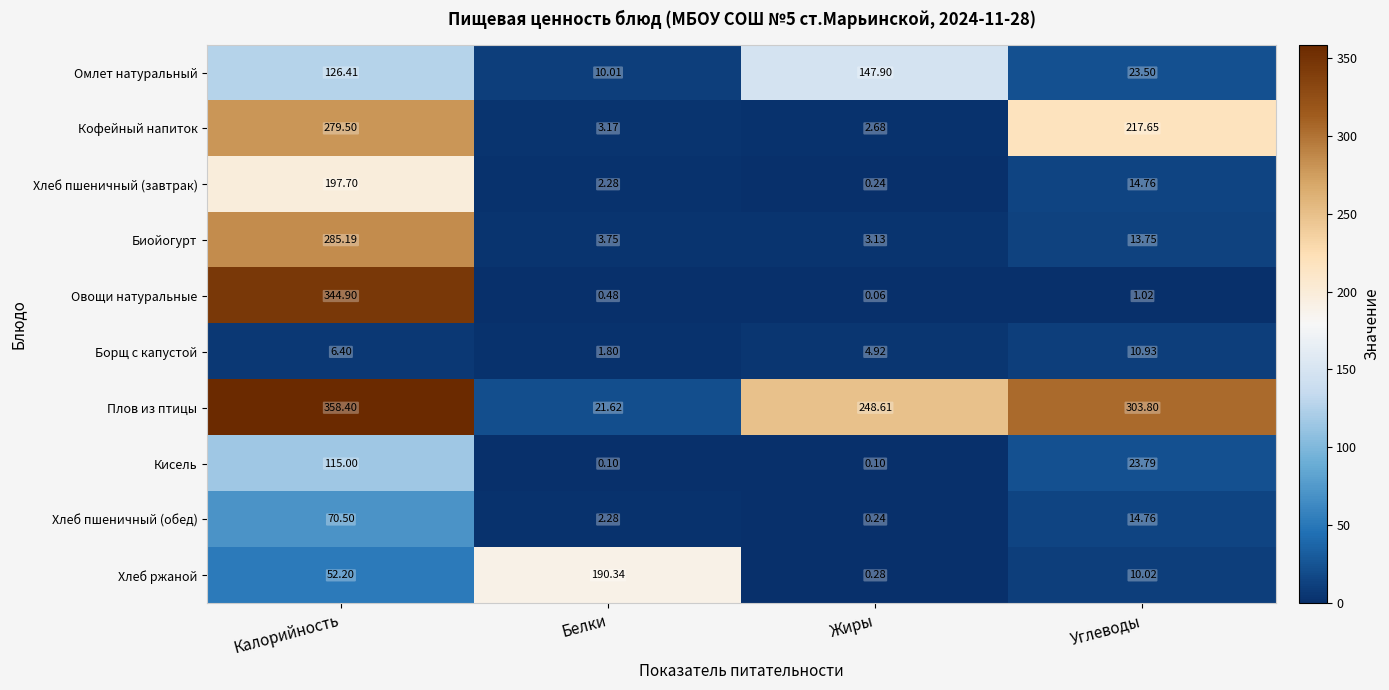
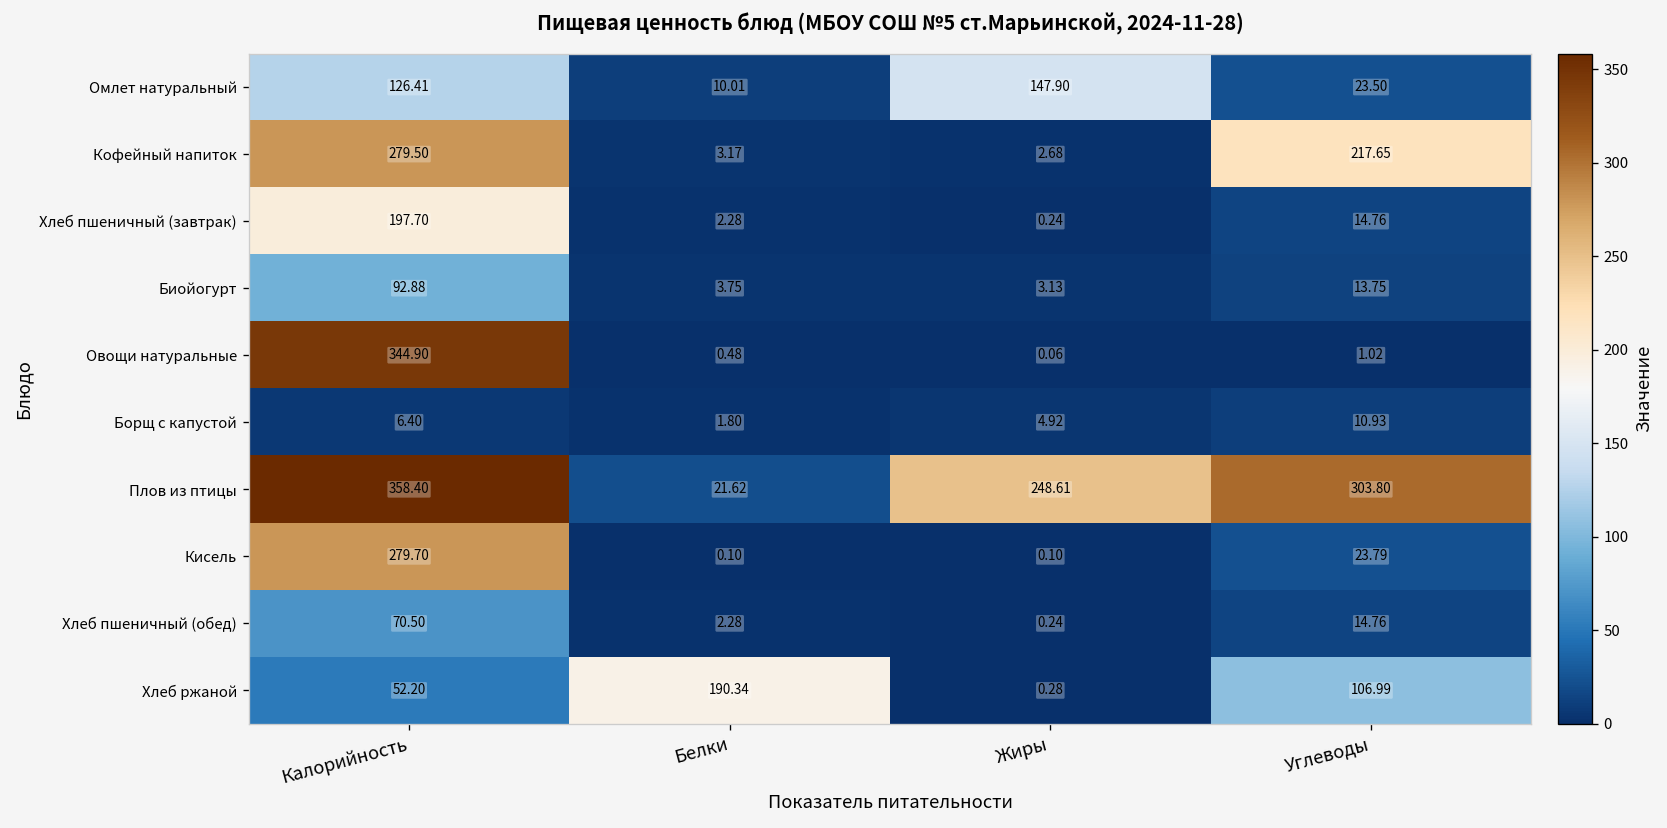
Биойогурт, Калорийность: 285.19 -> 92.88
Кисель, Калорийность: 115.00 -> 279.70
Хлеб ржаной, Углеводы: 10.02 -> 106.99
